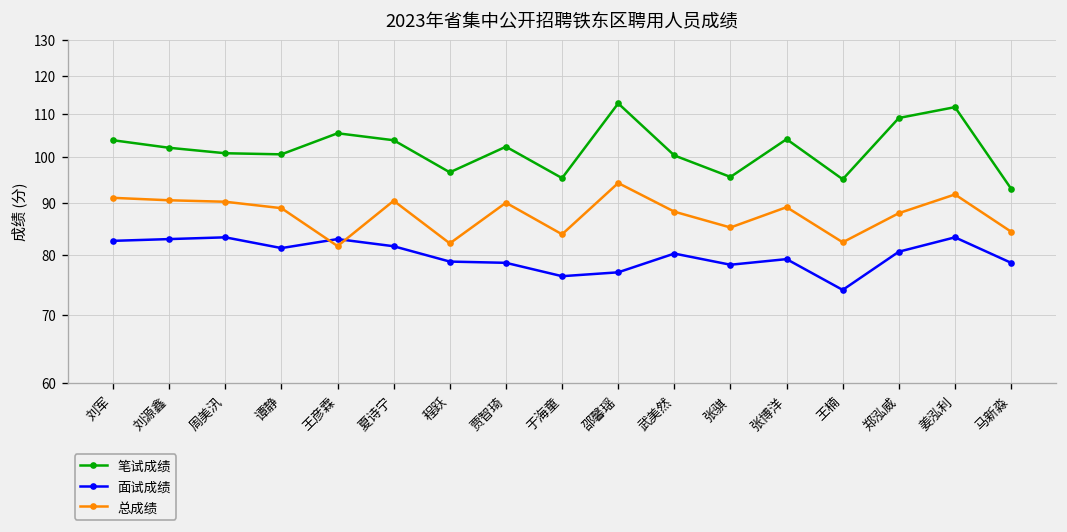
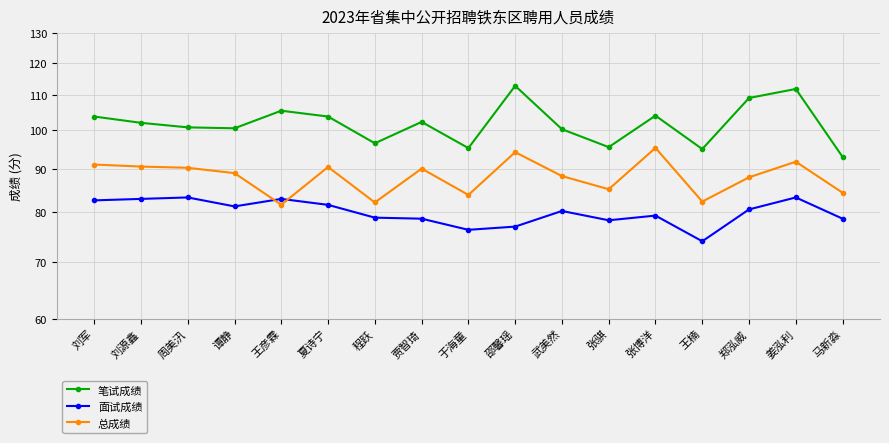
总成绩, 张博洋: 89 -> 95
